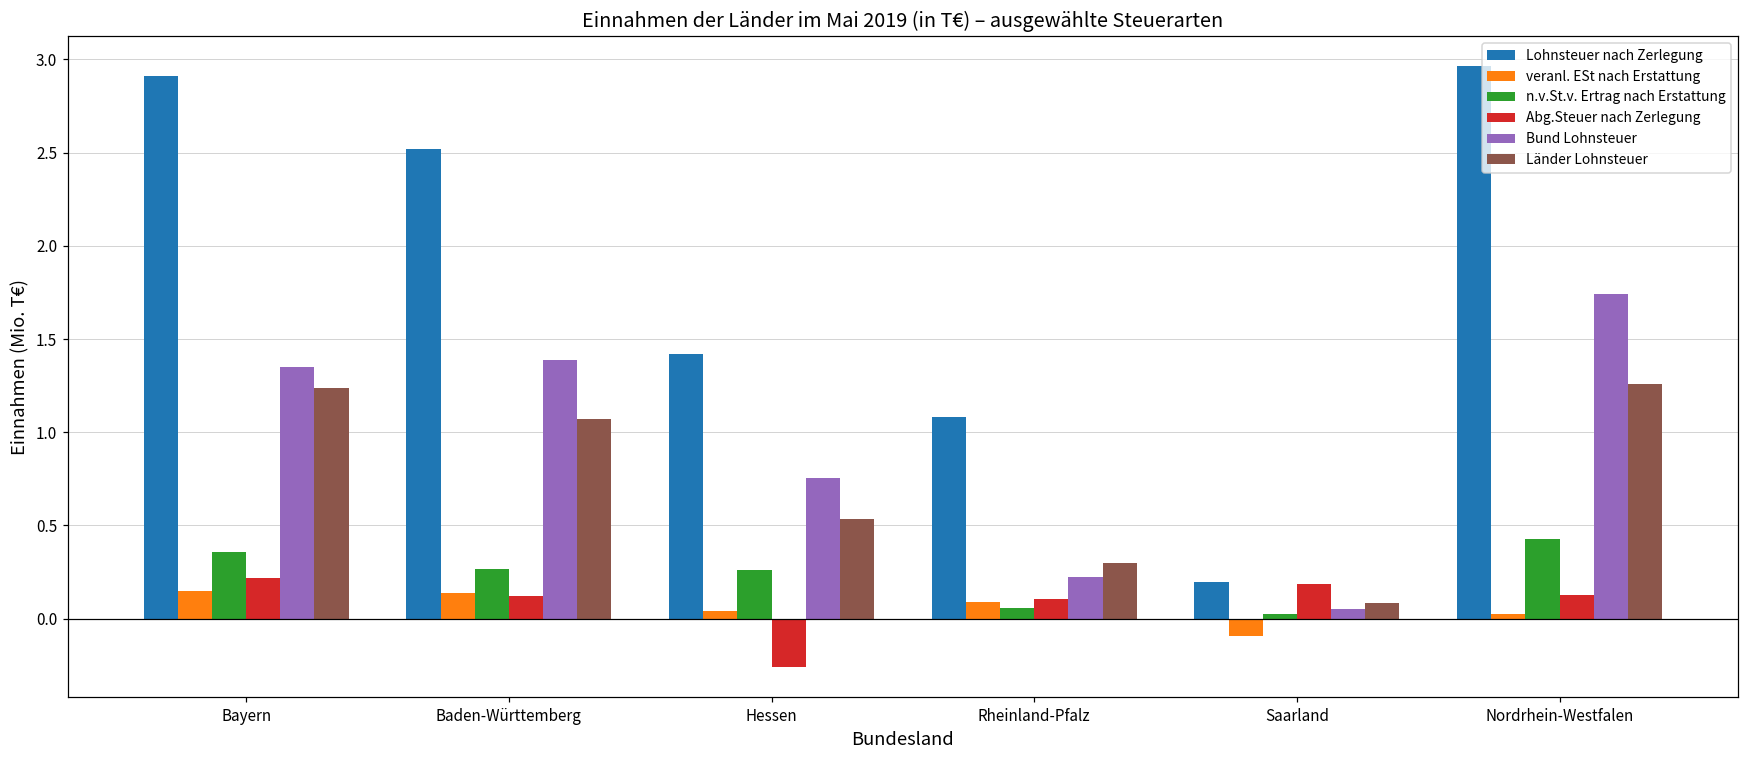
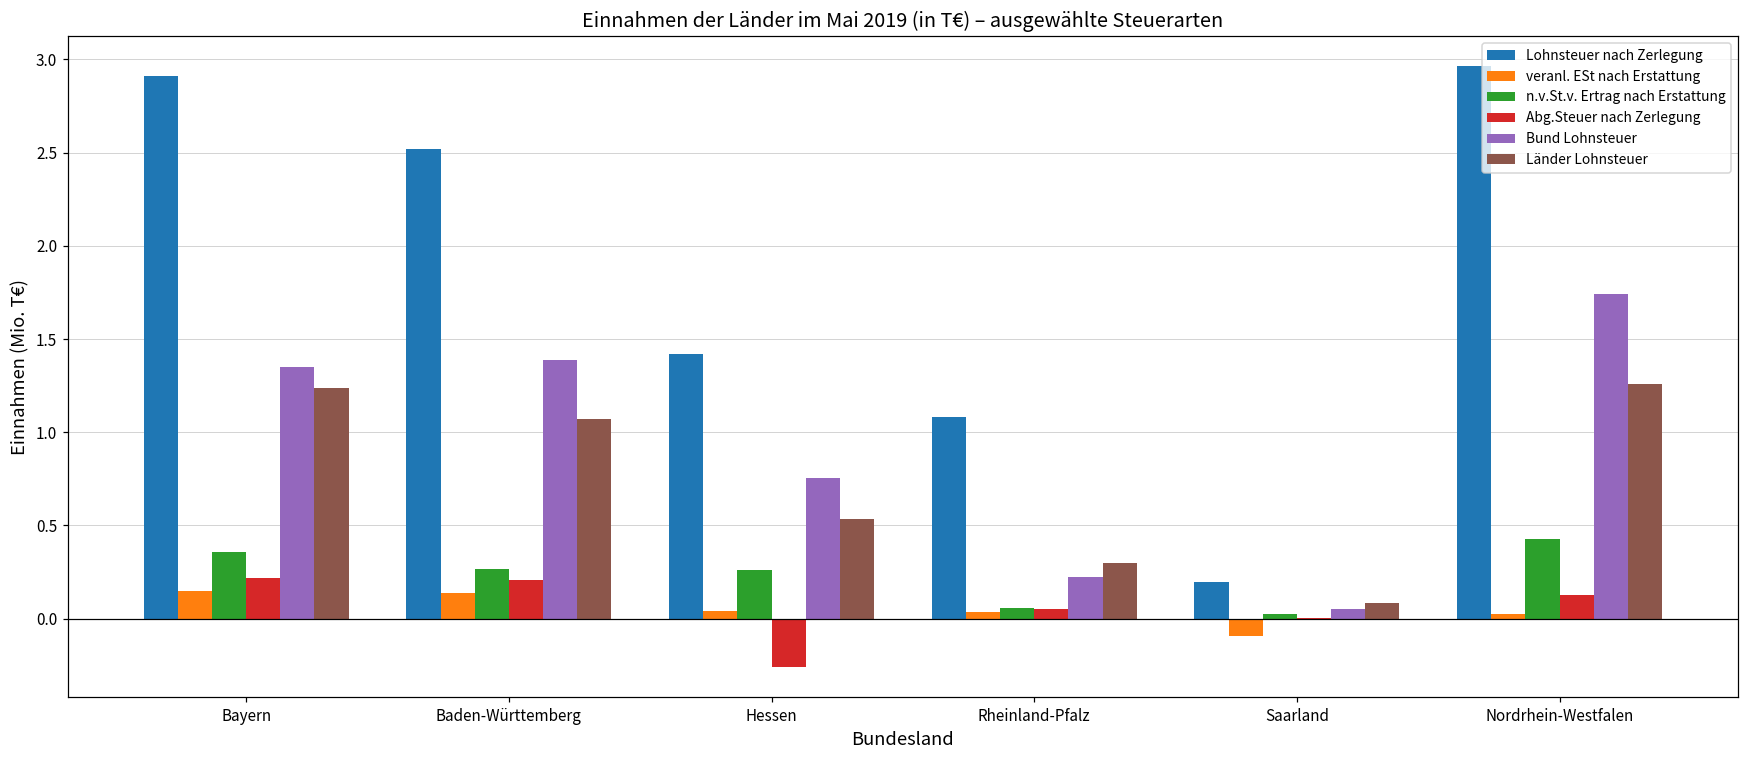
Abg.Steuer nach Zerlegung, Baden-Württemberg: 0.12 -> 0.21
veranl. ESt nach Erstattung, Rheinland-Pfalz: 0.09 -> 0.04
Abg.Steuer nach Zerlegung, Rheinland-Pfalz: 0.11 -> 0.05
Abg.Steuer nach Zerlegung, Saarland: 0.18 -> 0.01
